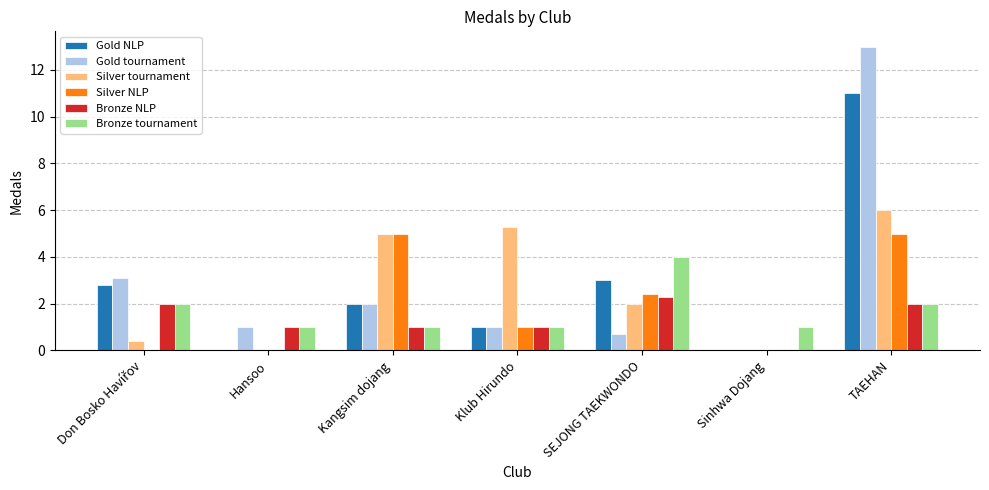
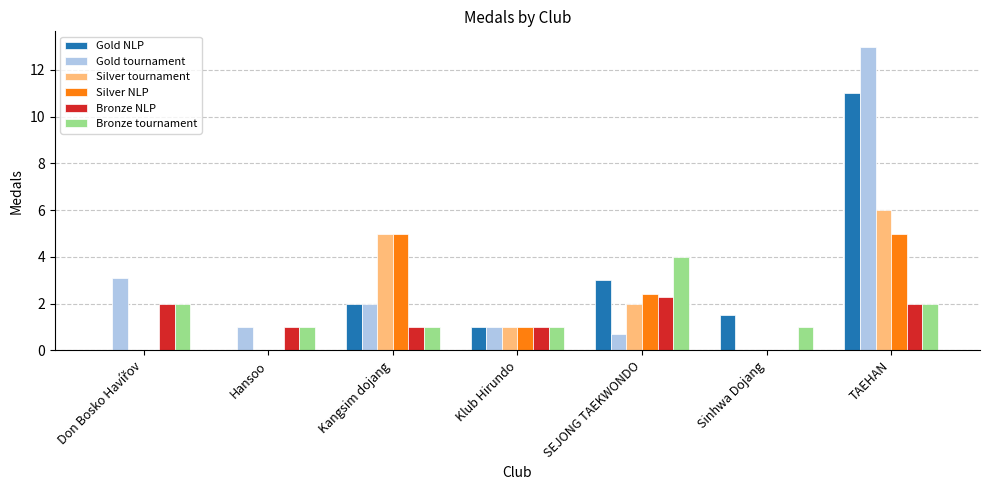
Gold NLP, Don Bosko Havířov: 2.8 -> 0.0
Silver tournament, Don Bosko Havířov: 0.4 -> 0.0
Silver tournament, Klub Hirundo: 5.3 -> 1.0
Gold NLP, Sinhwa Dojang: 0.0 -> 1.5
